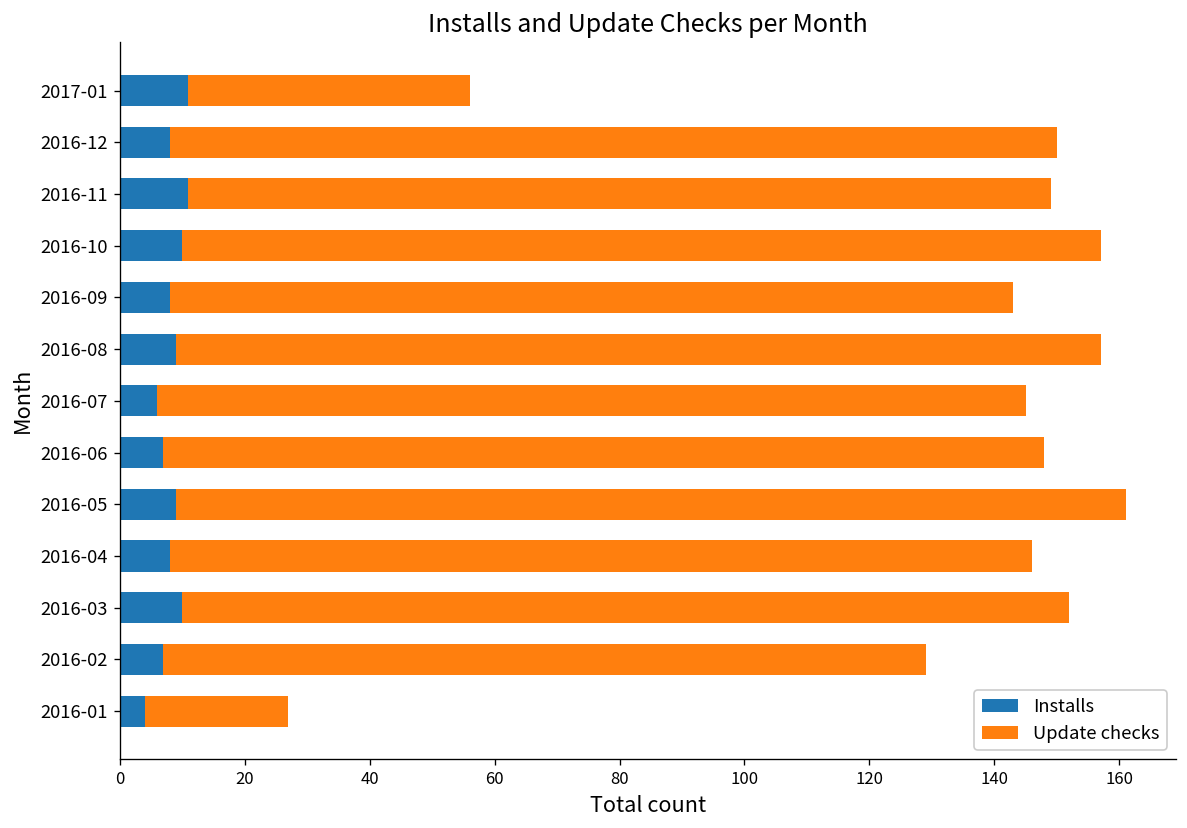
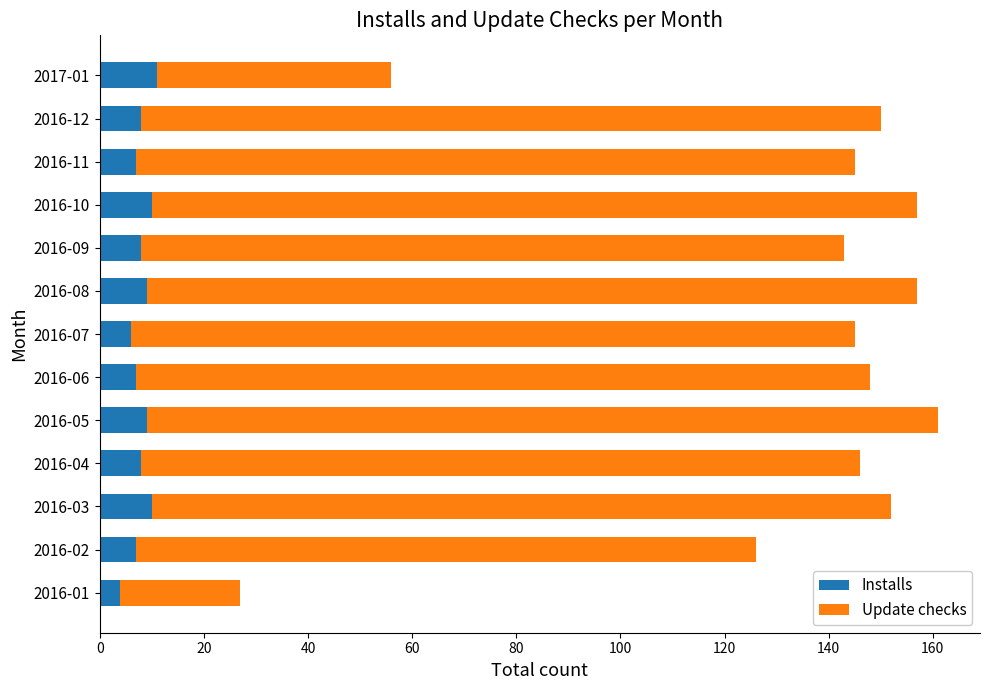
Installs, 2016-11: 11 -> 7
Update checks, 2016-02: 122 -> 119
